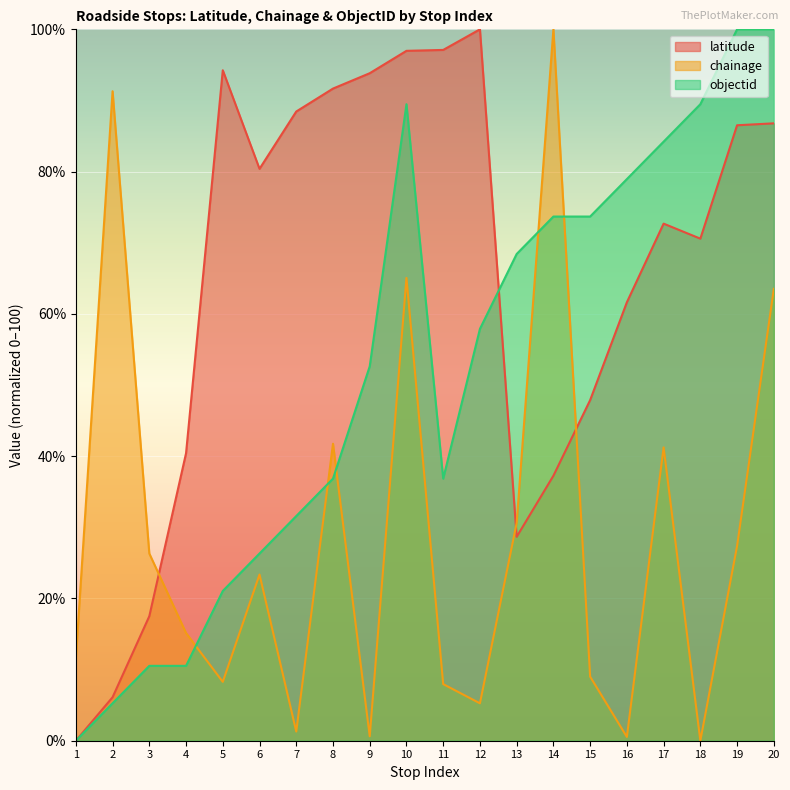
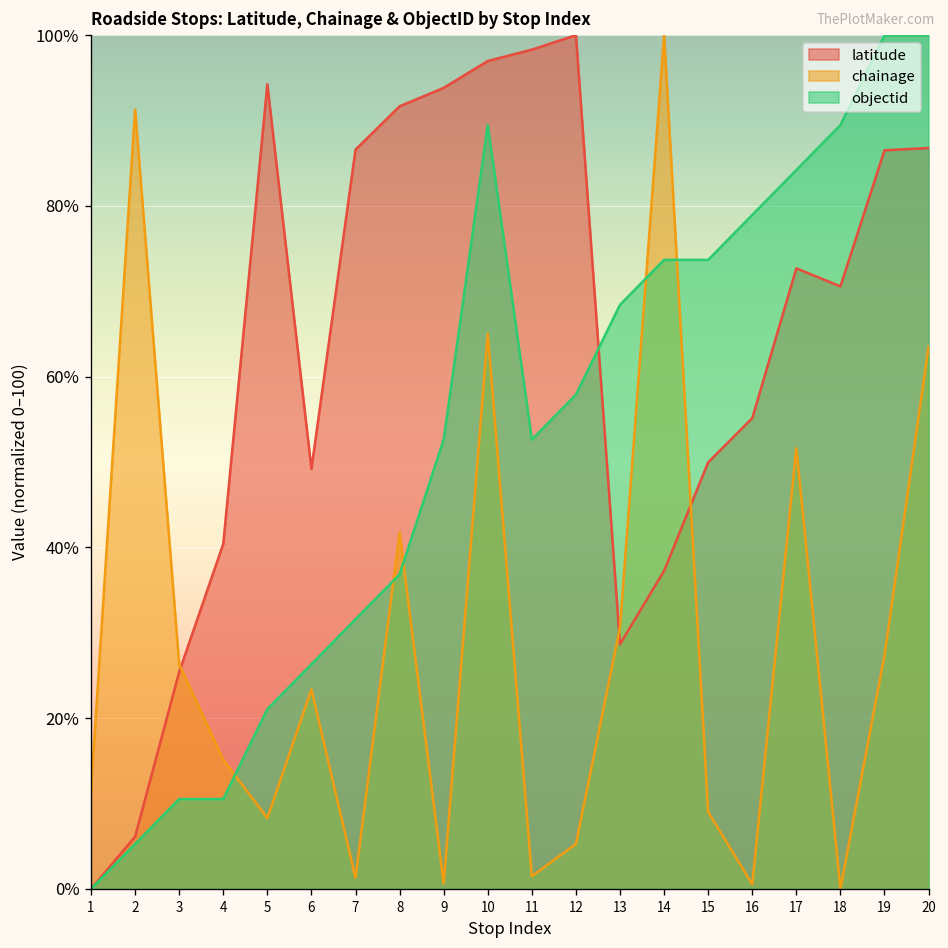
latitude, 3: 18% -> 25%
latitude, 6: 80% -> 49%
latitude, 7: 88% -> 87%
latitude, 11: 97% -> 98%
chainage, 11: 8% -> 1%
objectid, 11: 37% -> 53%
latitude, 15: 48% -> 50%
latitude, 16: 62% -> 55%
chainage, 17: 41% -> 52%
